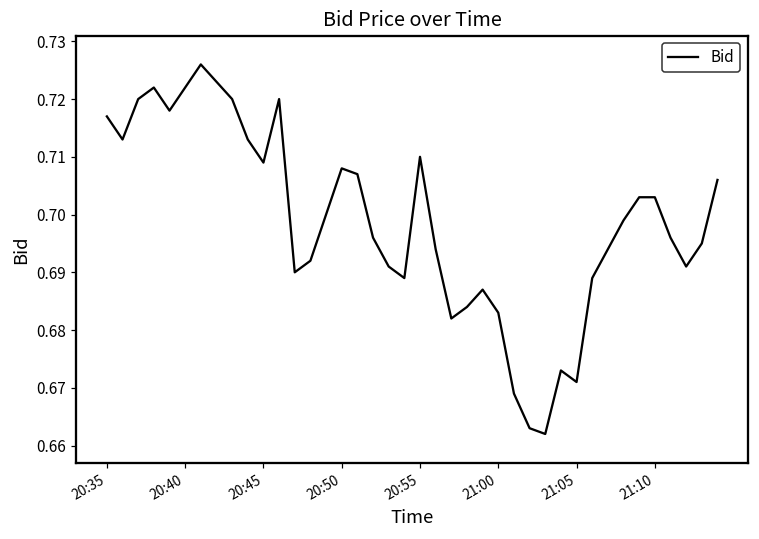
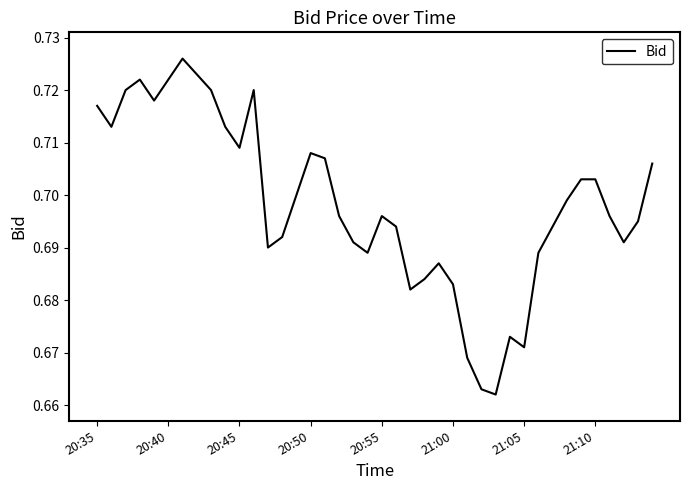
20:55: 0.710 -> 0.696
